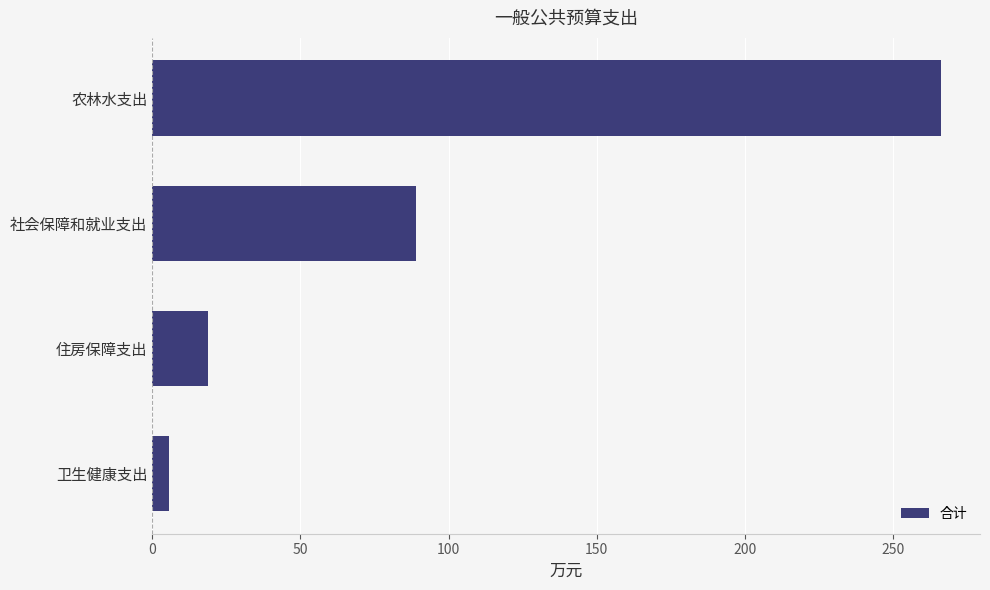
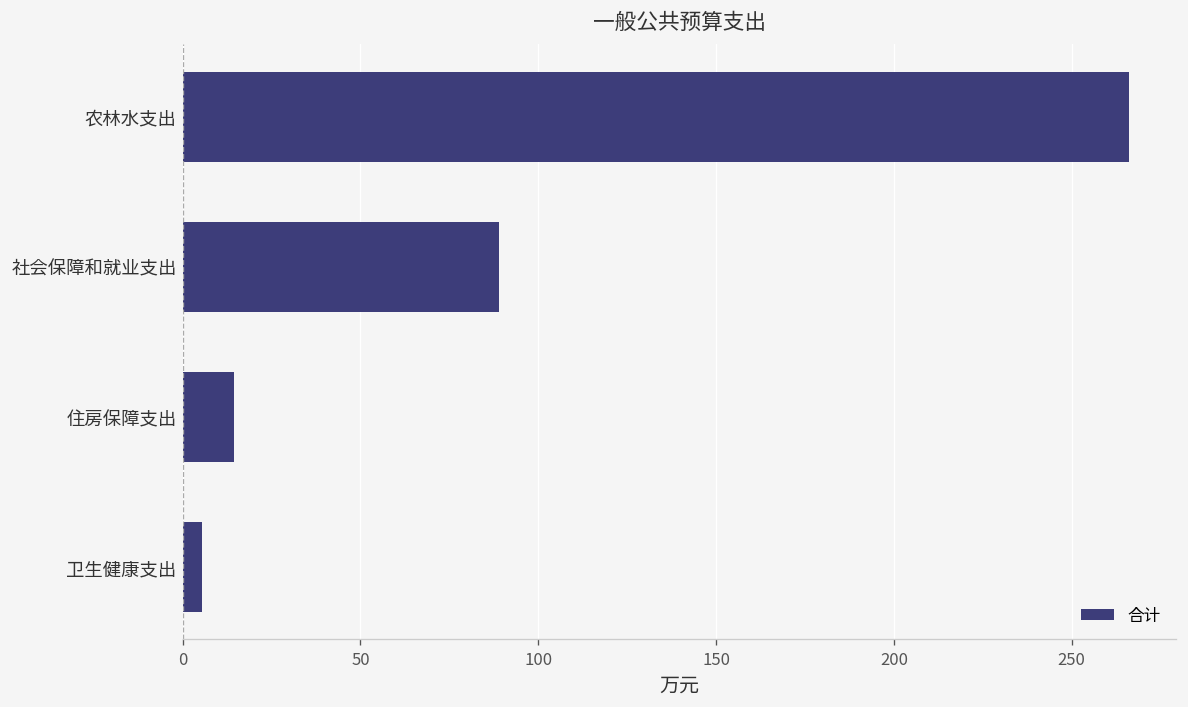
住房保障支出: 19 -> 14
